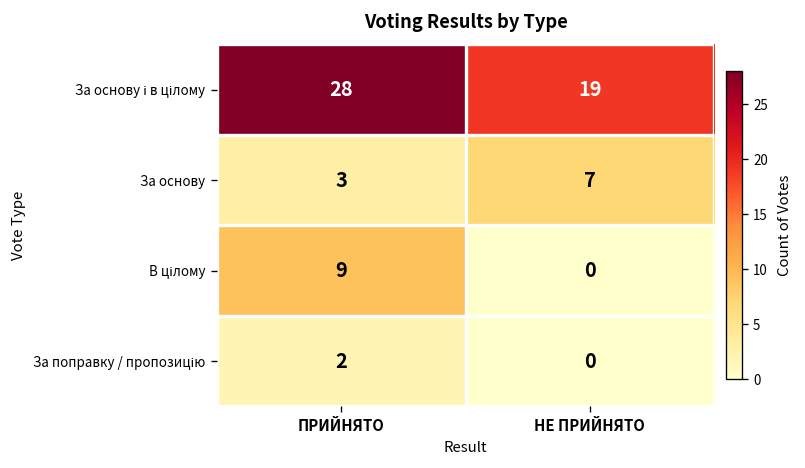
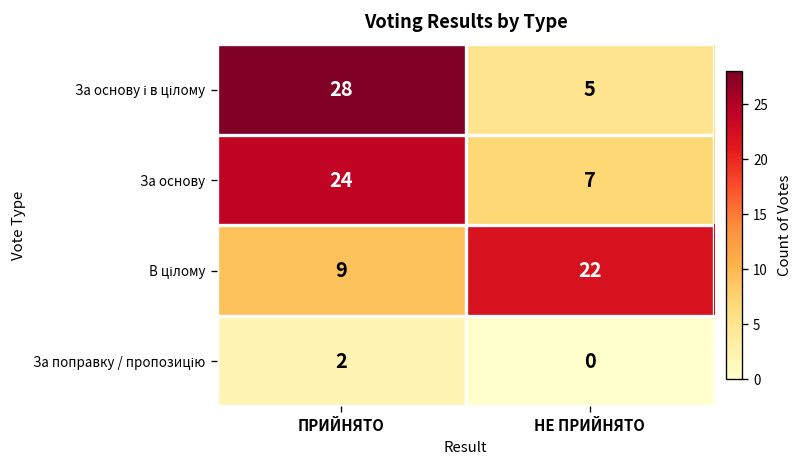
За основу і в цілому, НЕ ПРИЙНЯТО: 19 -> 5
За основу, ПРИЙНЯТО: 3 -> 24
В цілому, НЕ ПРИЙНЯТО: 0 -> 22
